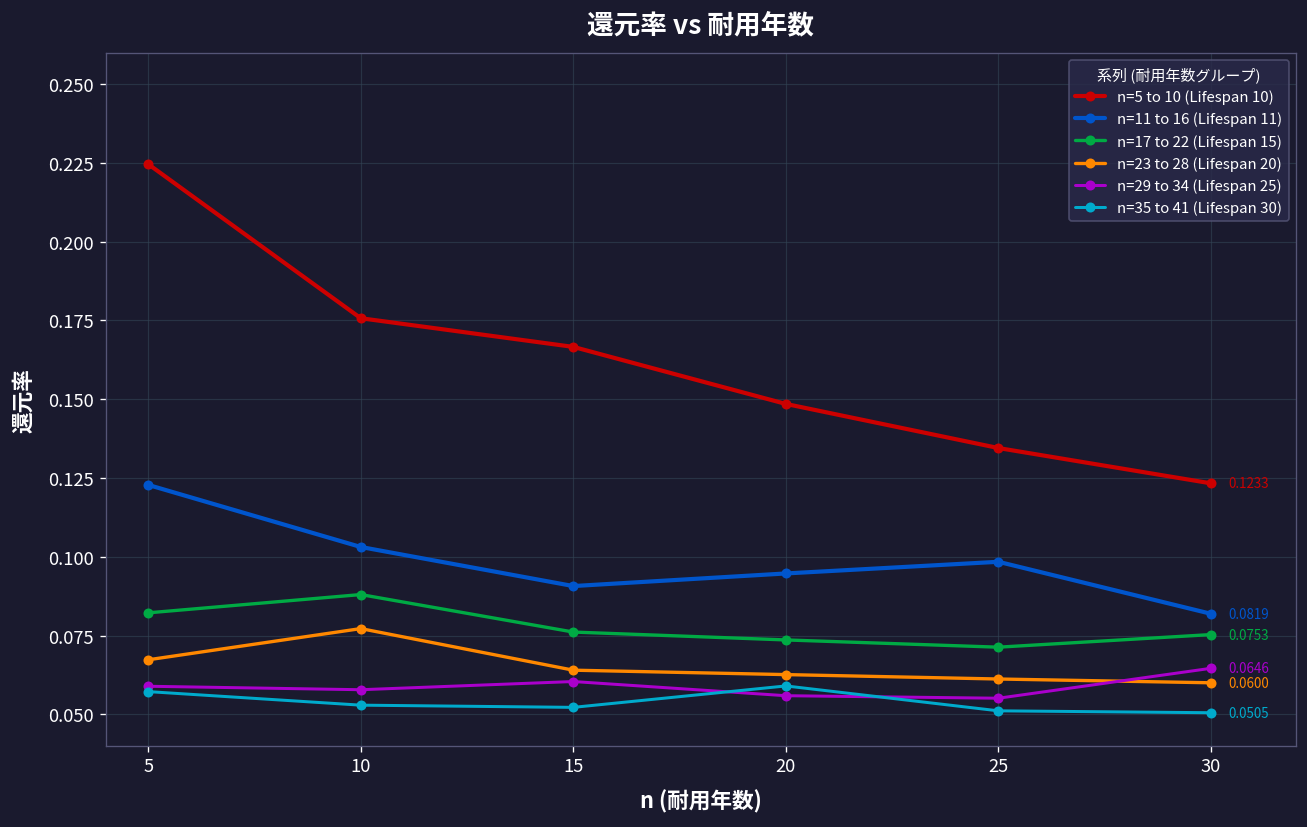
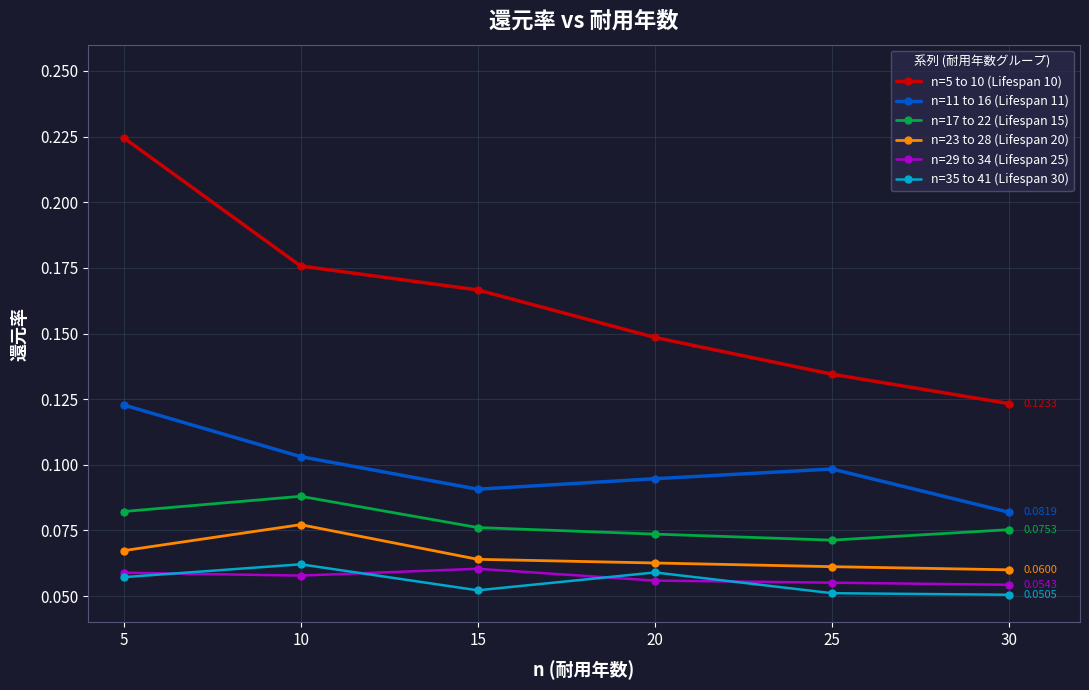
n=35 to 41 (Lifespan 30), 10: 0.053 -> 0.062
n=29 to 34 (Lifespan 25), 30: 0.0646 -> 0.0543
